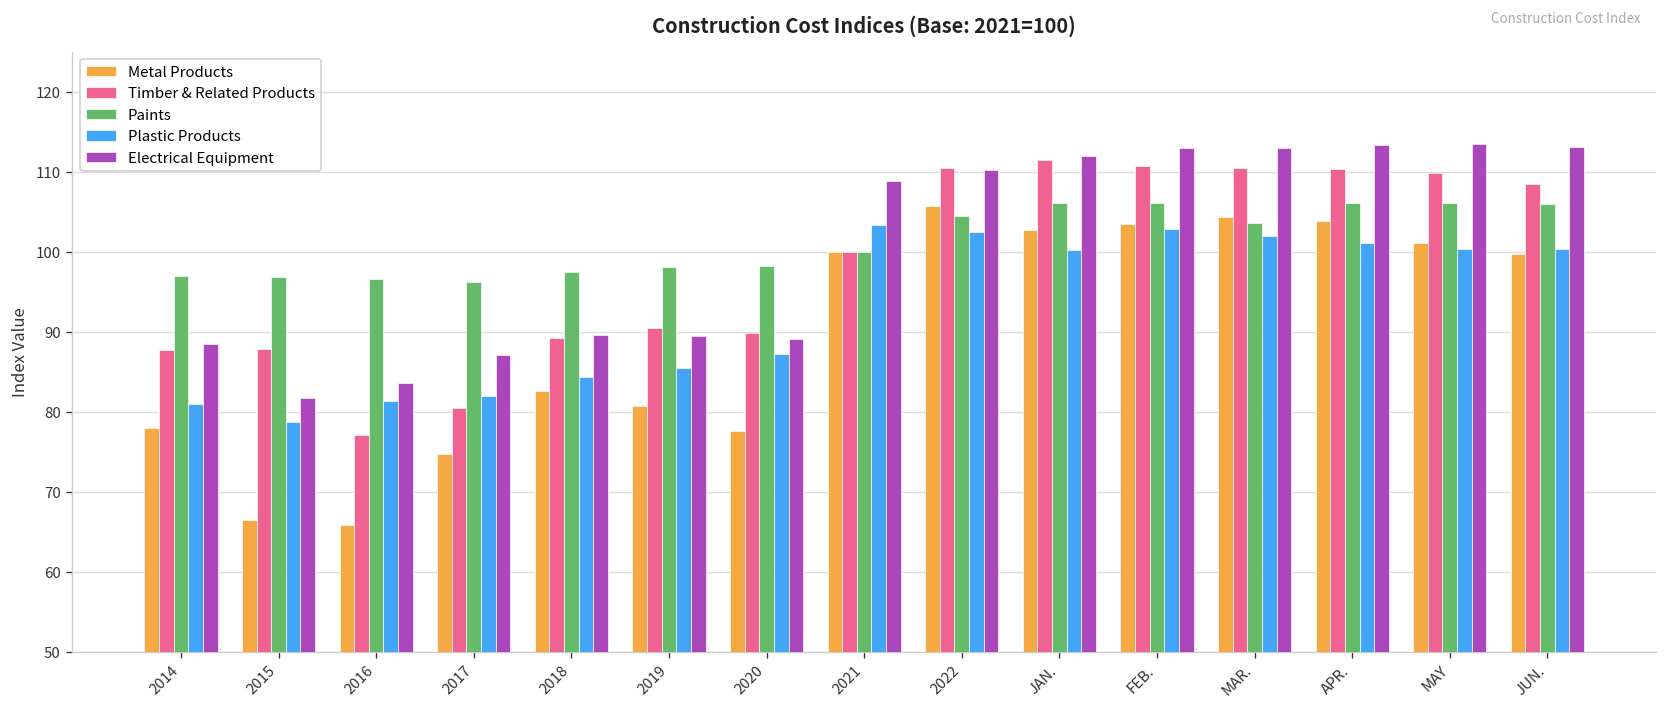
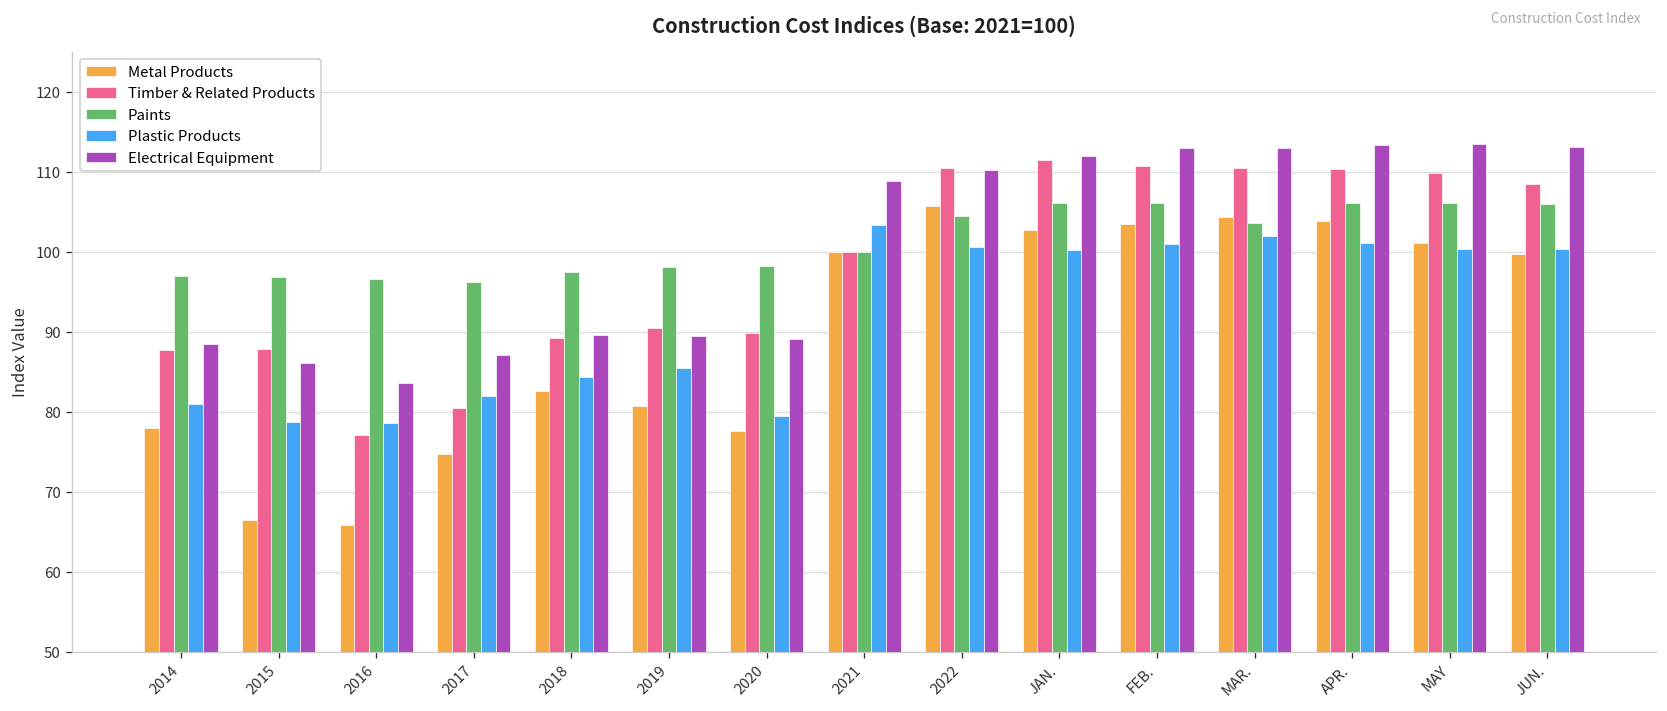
Electrical Equipment, 2015: 82 -> 86
Plastic Products, 2016: 81 -> 79
Plastic Products, 2020: 87 -> 79
Plastic Products, 2022: 102 -> 101
Plastic Products, FEB.: 103 -> 101
